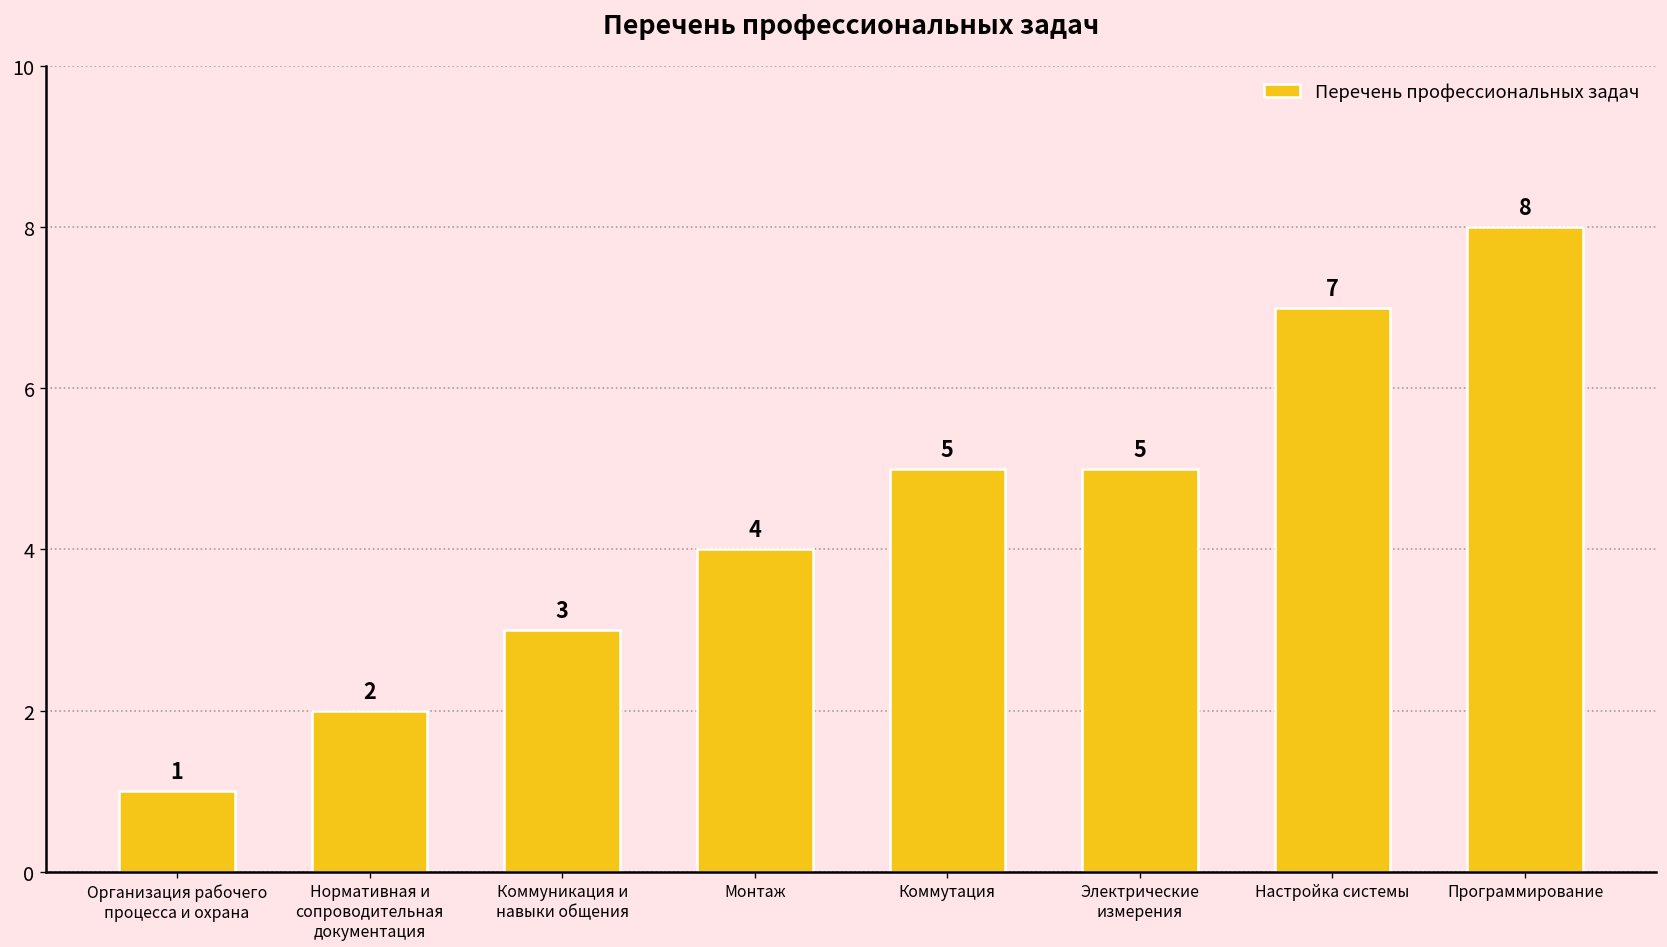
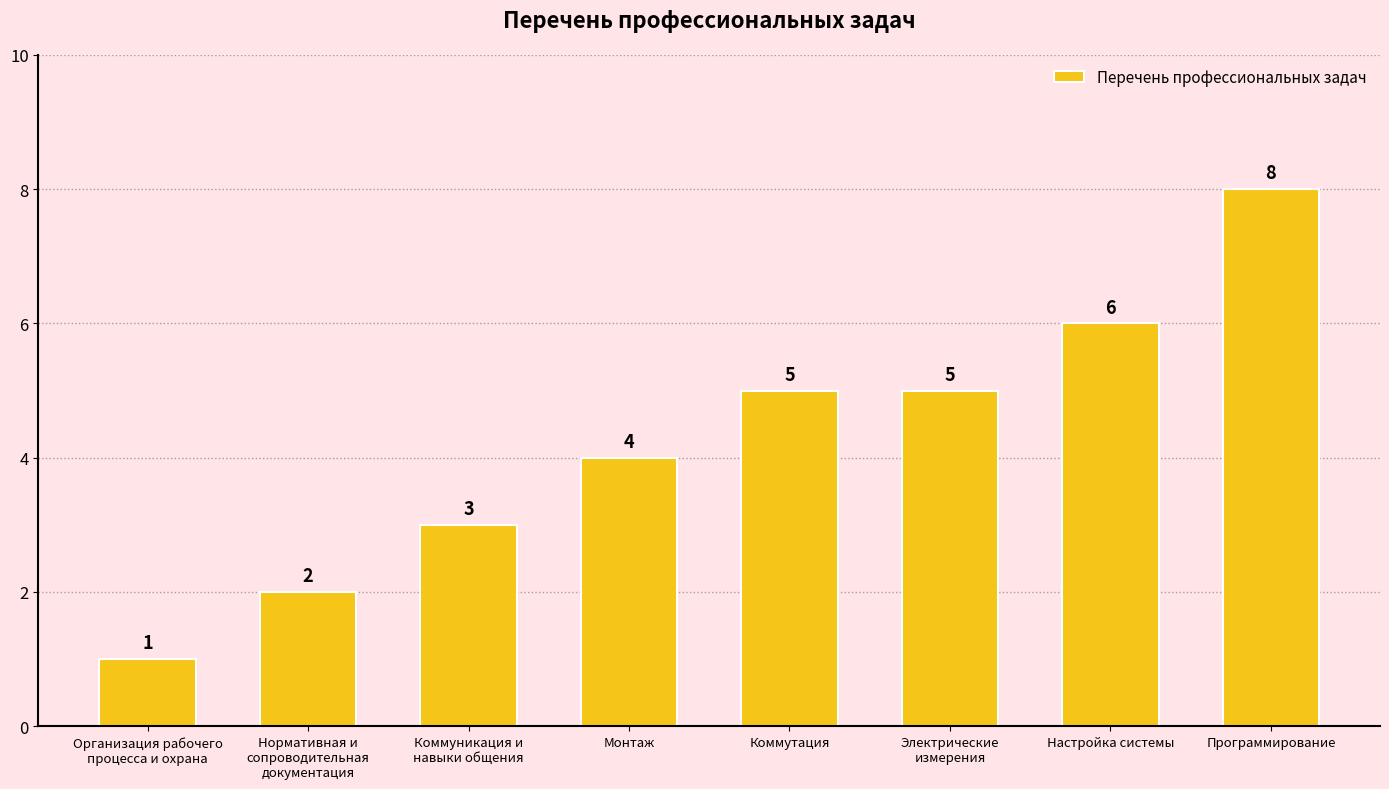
Настройка системы: 7 -> 6
